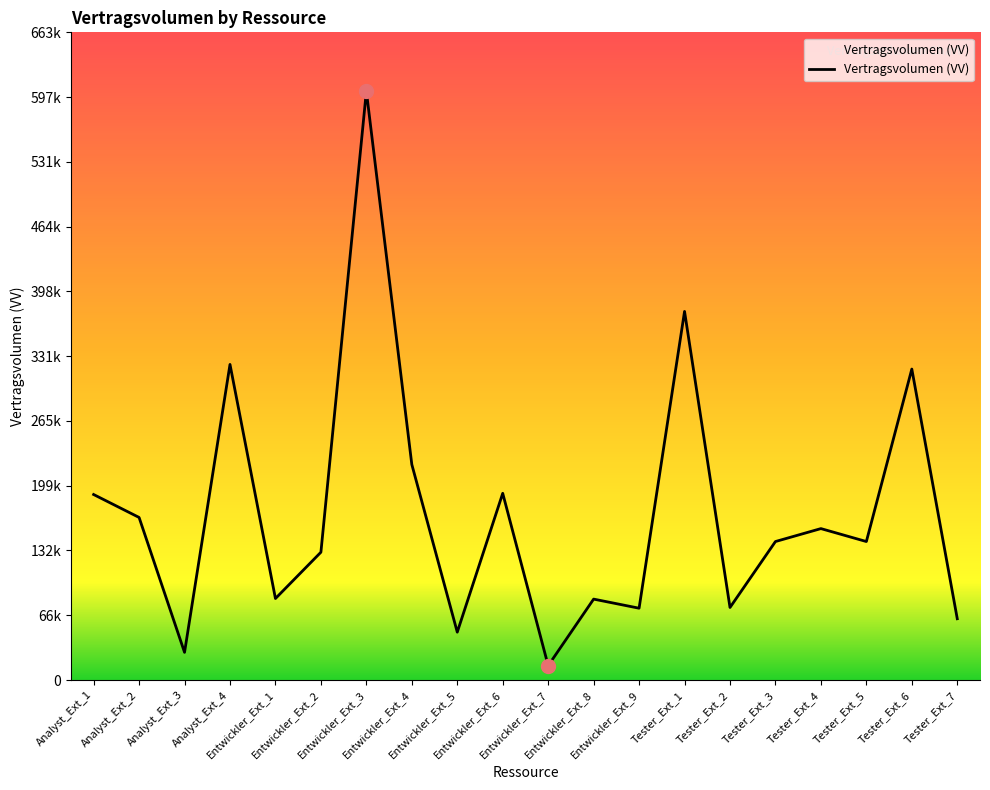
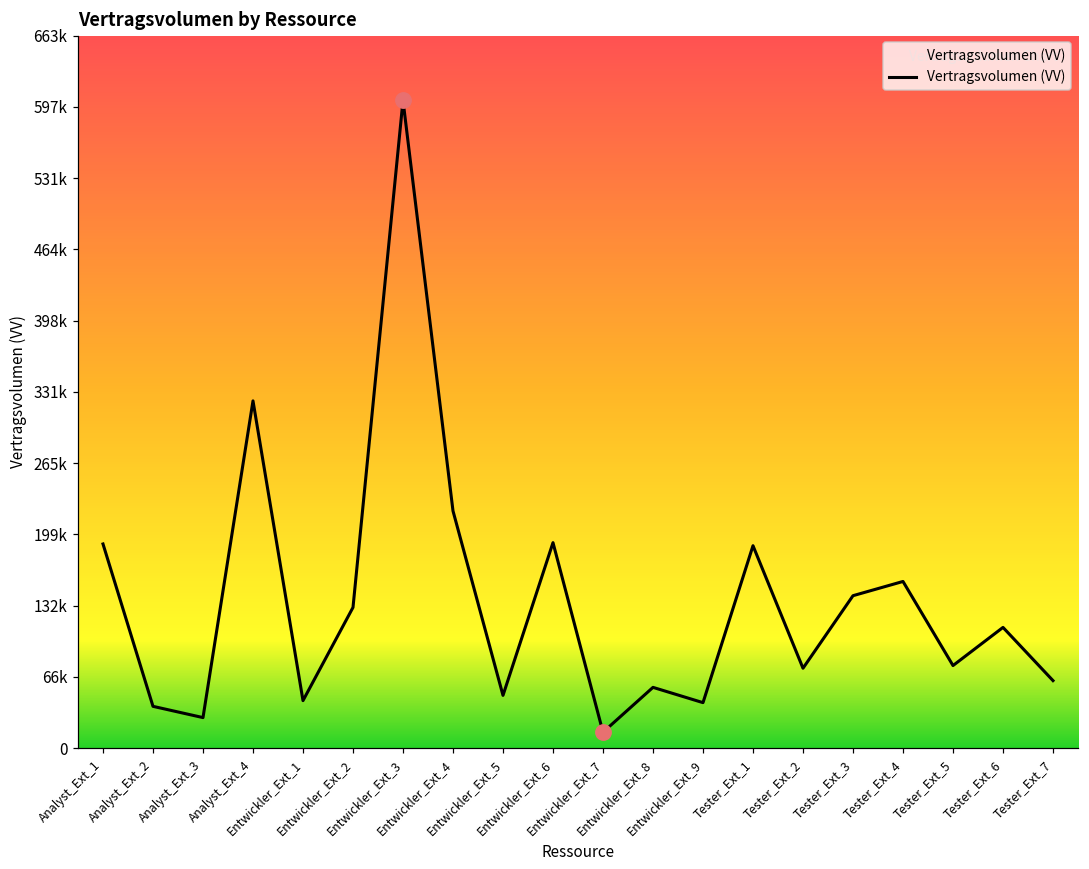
Vertragsvolumen (VV), Analyst_Ext_2: 170000 -> 40000
Vertragsvolumen (VV), Entwickler_Ext_1: 80000 -> 40000
Vertragsvolumen (VV), Entwickler_Ext_8: 80000 -> 60000
Vertragsvolumen (VV), Entwickler_Ext_9: 70000 -> 40000
Vertragsvolumen (VV), Tester_Ext_1: 380000 -> 190000
Vertragsvolumen (VV), Tester_Ext_5: 140000 -> 80000
Vertragsvolumen (VV), Tester_Ext_6: 320000 -> 110000
